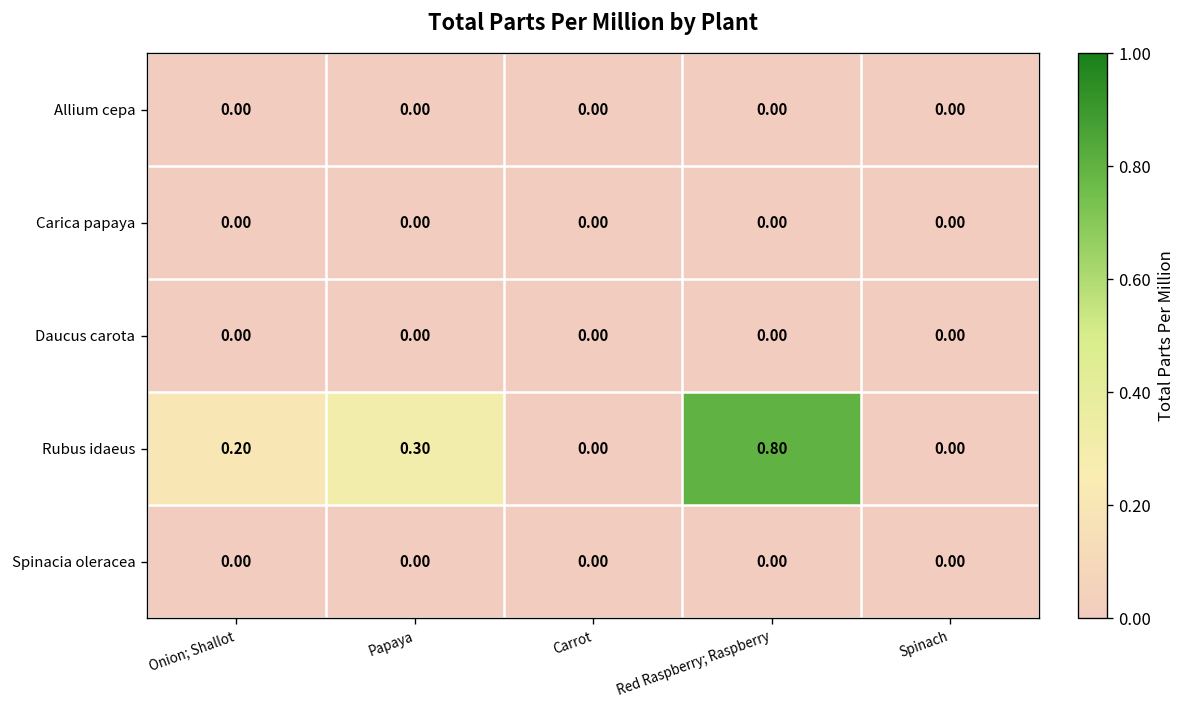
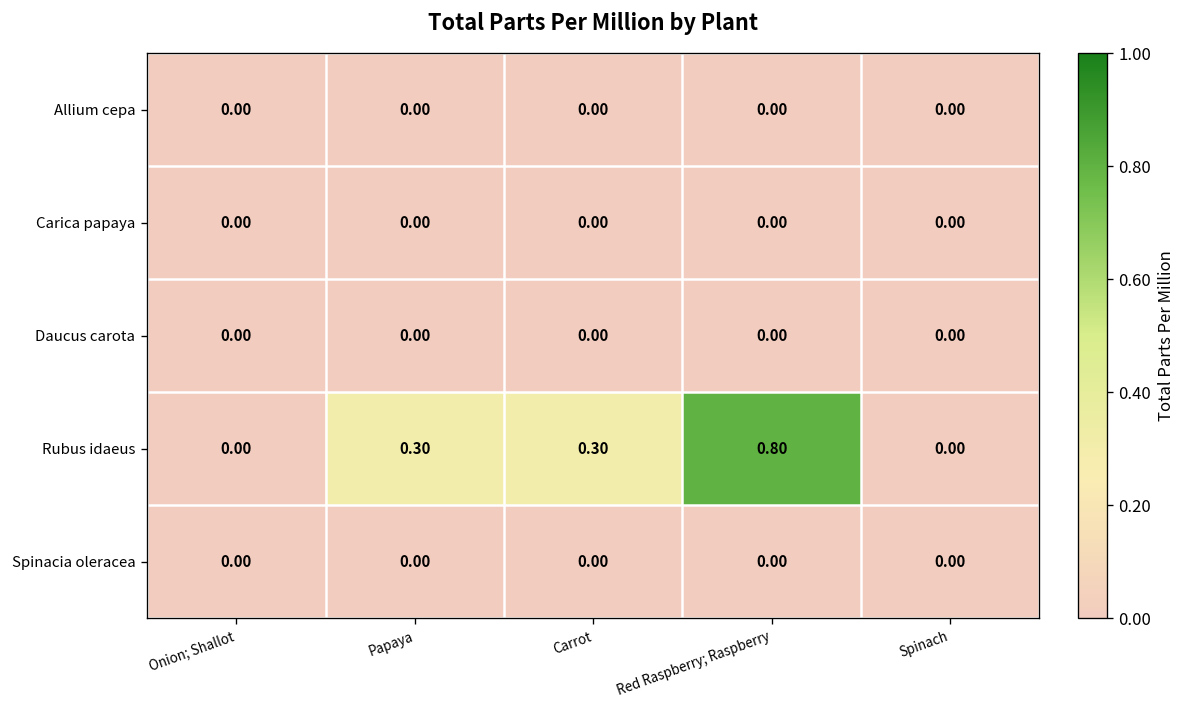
Rubus idaeus, Onion; Shallot: 0.20 -> 0.00
Rubus idaeus, Carrot: 0.00 -> 0.30
